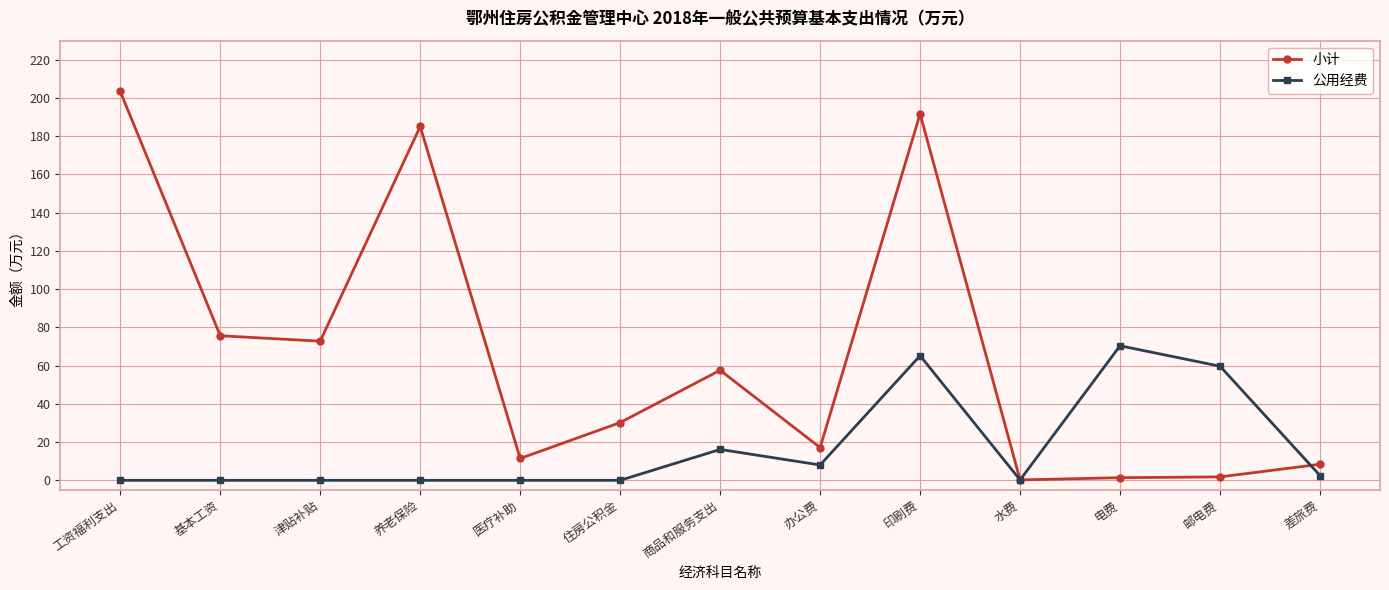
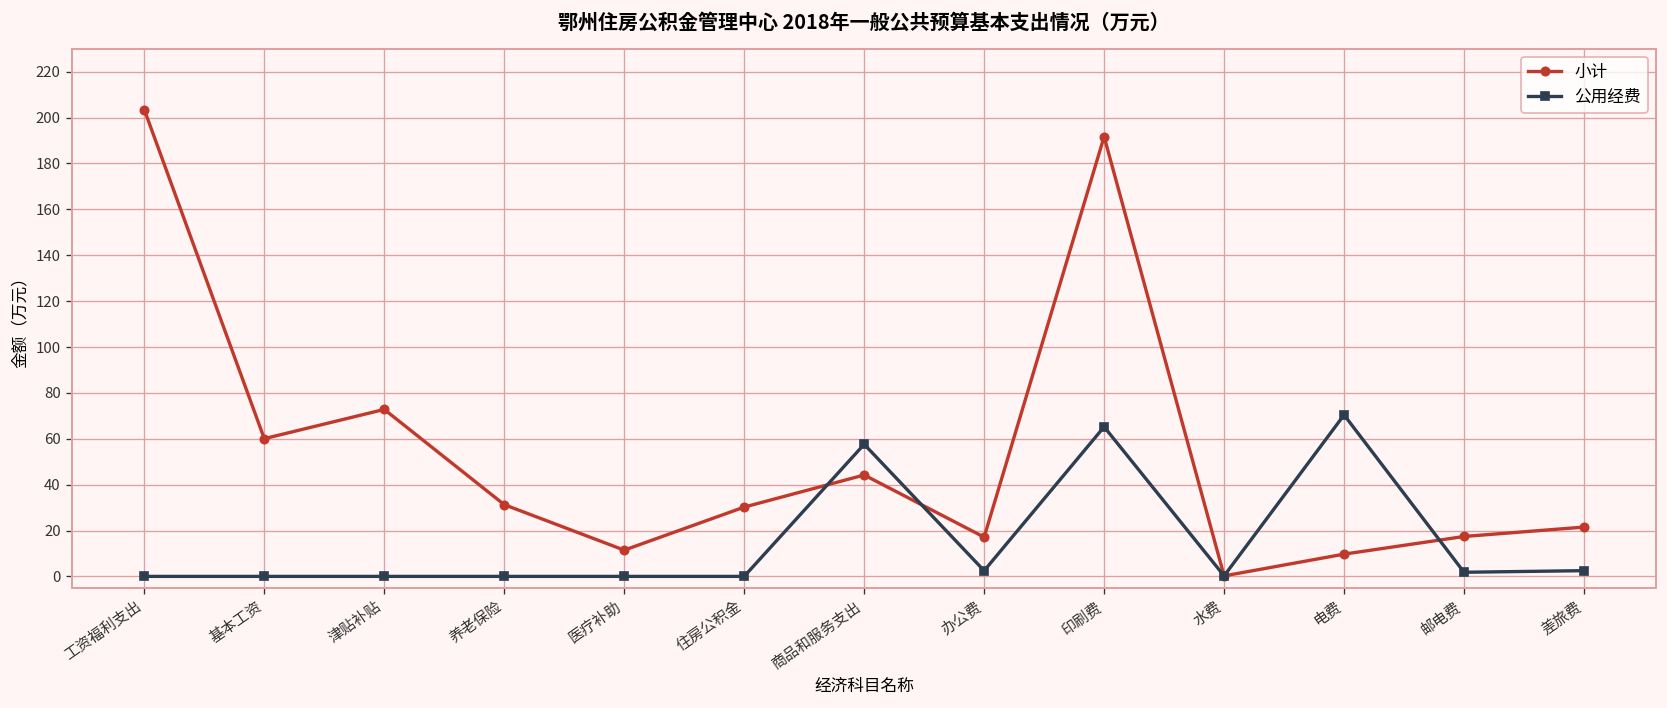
小计, 基本工资: 76 -> 60
小计, 养老保险: 185 -> 31
小计, 商品和服务支出: 58 -> 44
公用经费, 商品和服务支出: 16 -> 58
公用经费, 办公费: 8 -> 2
小计, 电费: 1 -> 10
小计, 邮电费: 2 -> 17
公用经费, 邮电费: 60 -> 2
小计, 差旅费: 8 -> 22
